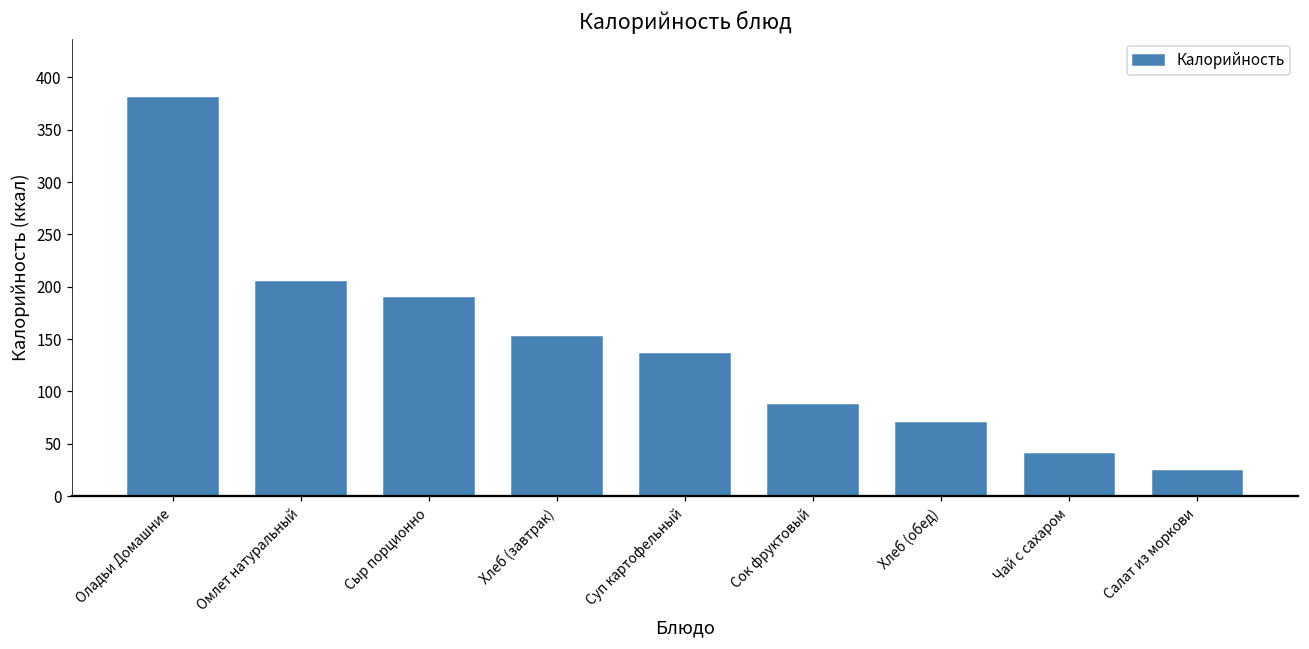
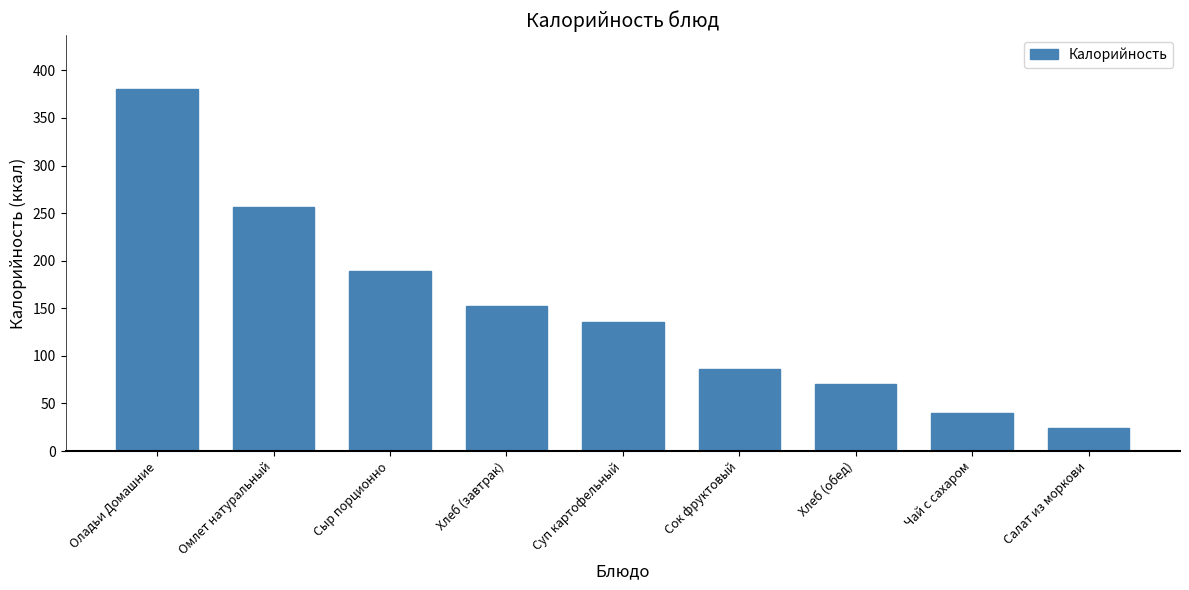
Омлет натуральный: 200 -> 260
